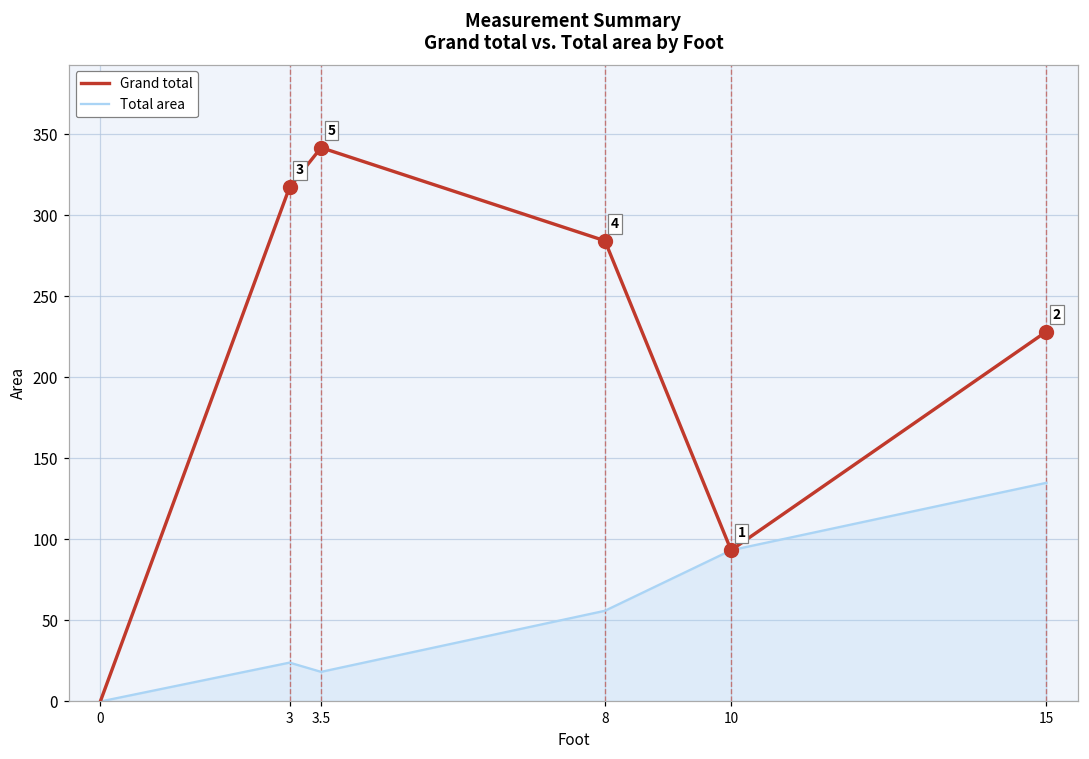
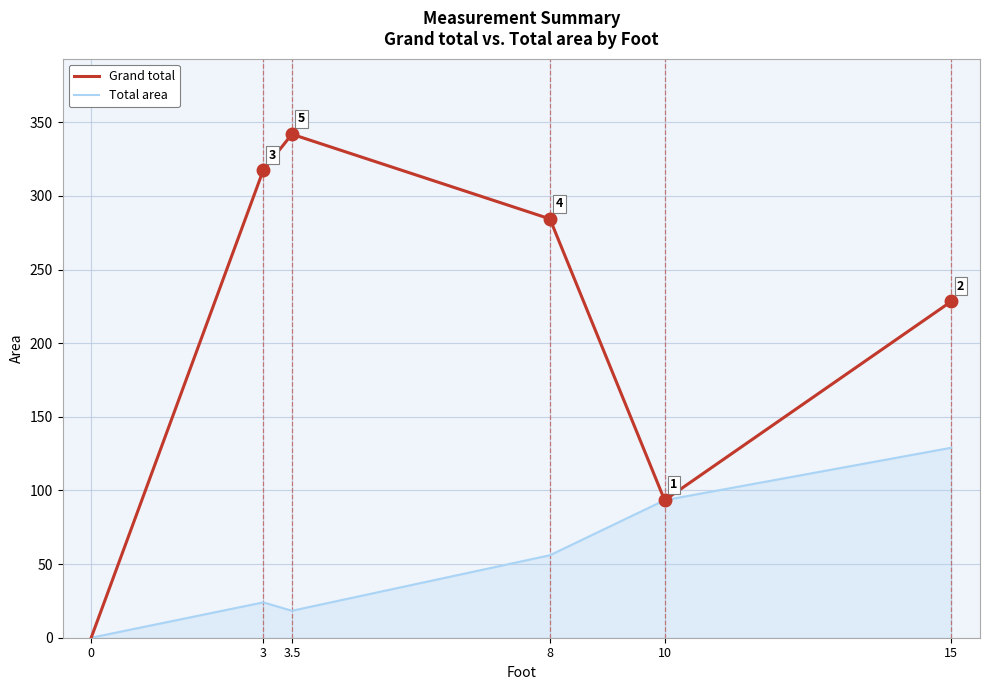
Total area, 15: 135 -> 129
